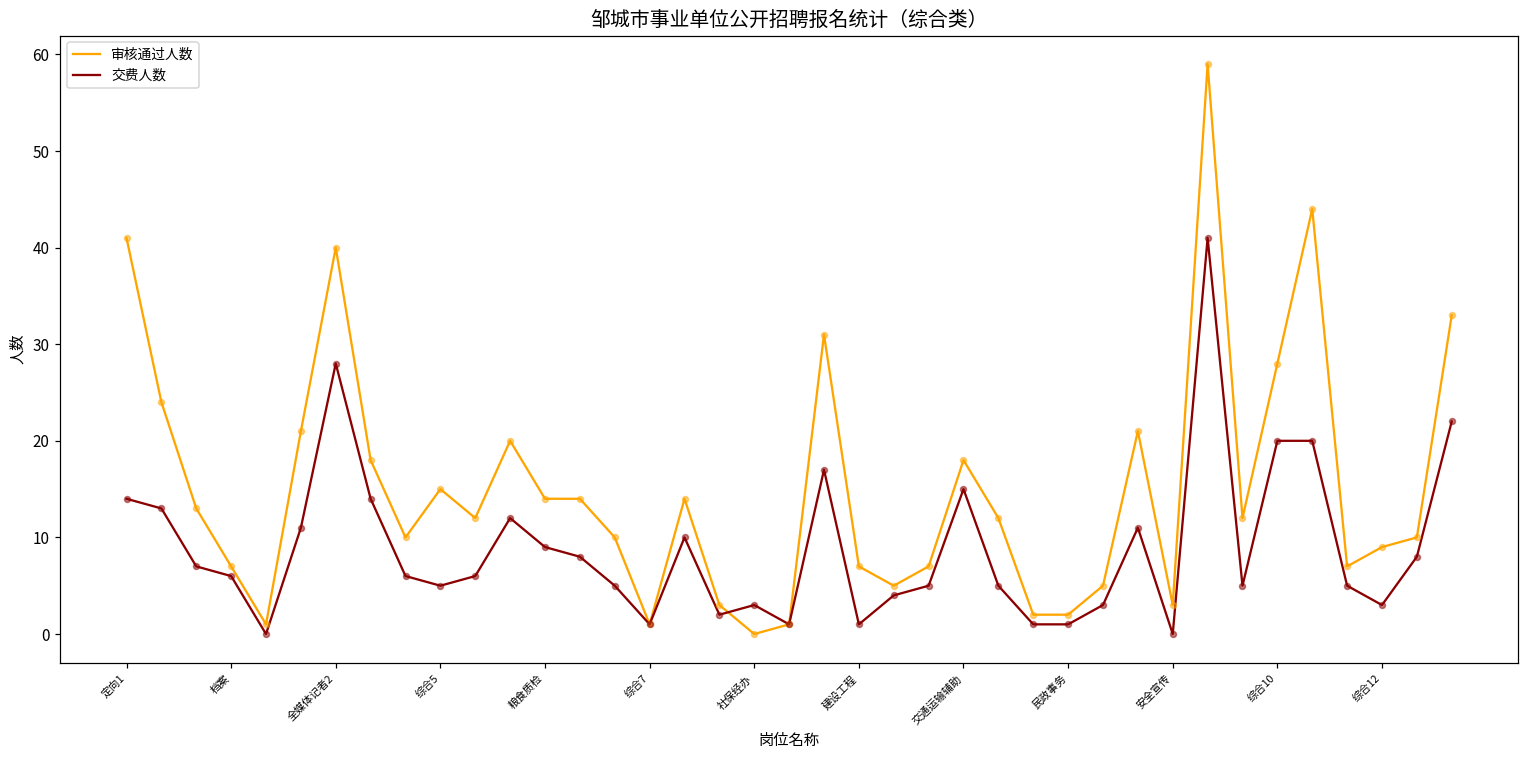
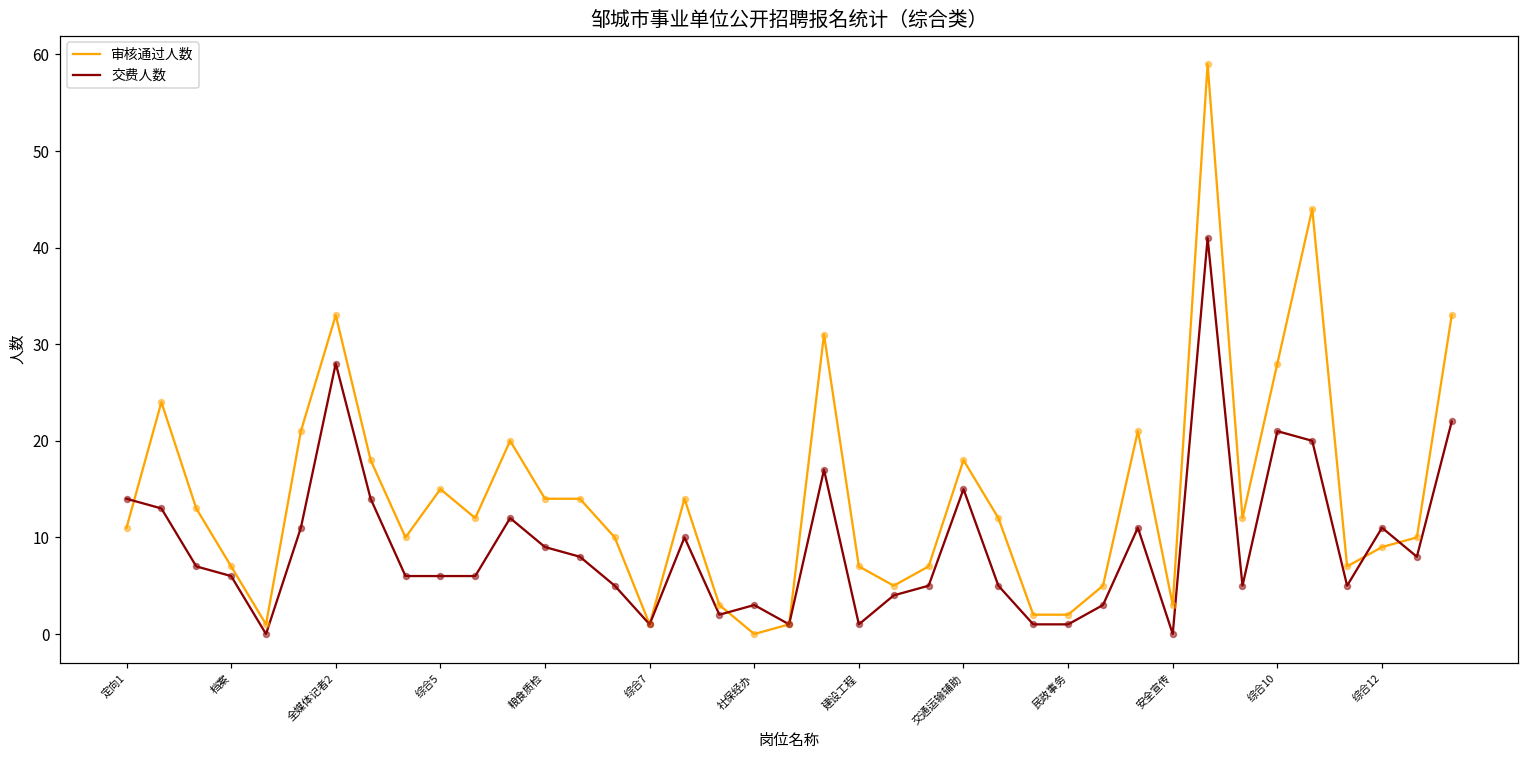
审核通过人数, 定向1: 41 -> 11
审核通过人数, 全媒体记者2: 40 -> 33
交费人数, 综合5: 5 -> 6
交费人数, 综合10: 20 -> 21
交费人数, 综合12: 3 -> 11
